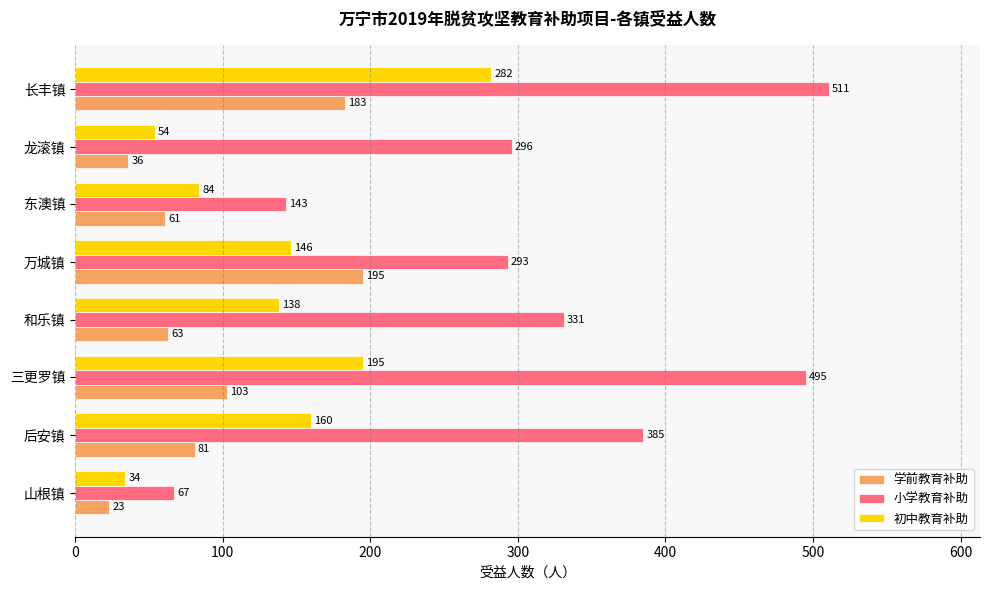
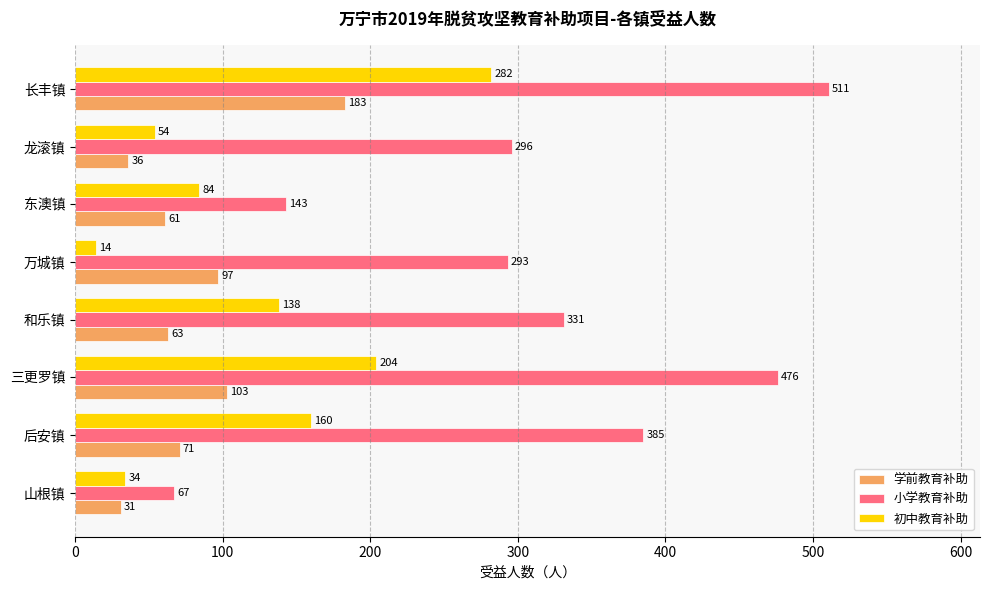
初中教育补助, 万城镇: 146 -> 14
学前教育补助, 万城镇: 195 -> 97
初中教育补助, 三更罗镇: 195 -> 204
小学教育补助, 三更罗镇: 495 -> 476
学前教育补助, 后安镇: 81 -> 71
学前教育补助, 山根镇: 23 -> 31
